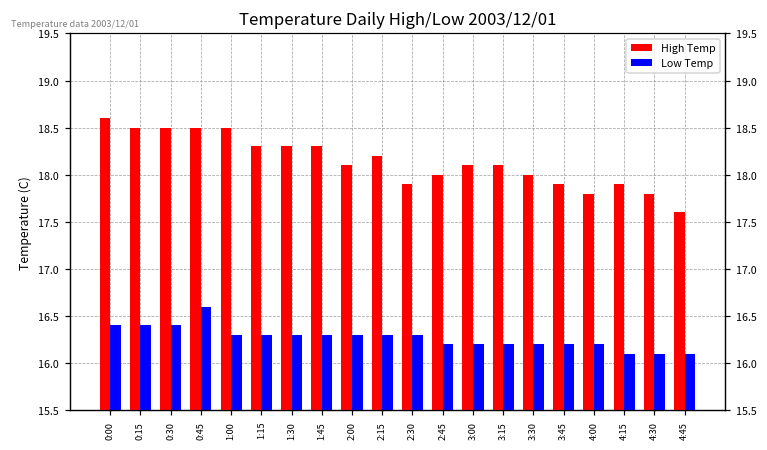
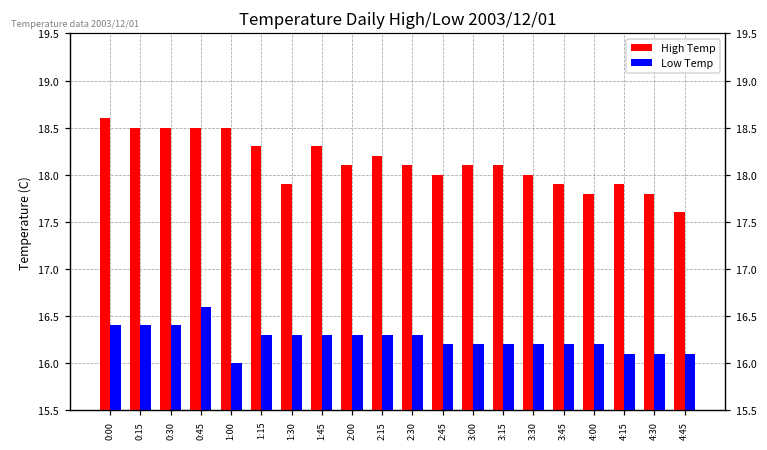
Low Temp, 1:00: 16.3 -> 16.0
High Temp, 1:30: 18.3 -> 17.9
High Temp, 2:30: 17.9 -> 18.1
